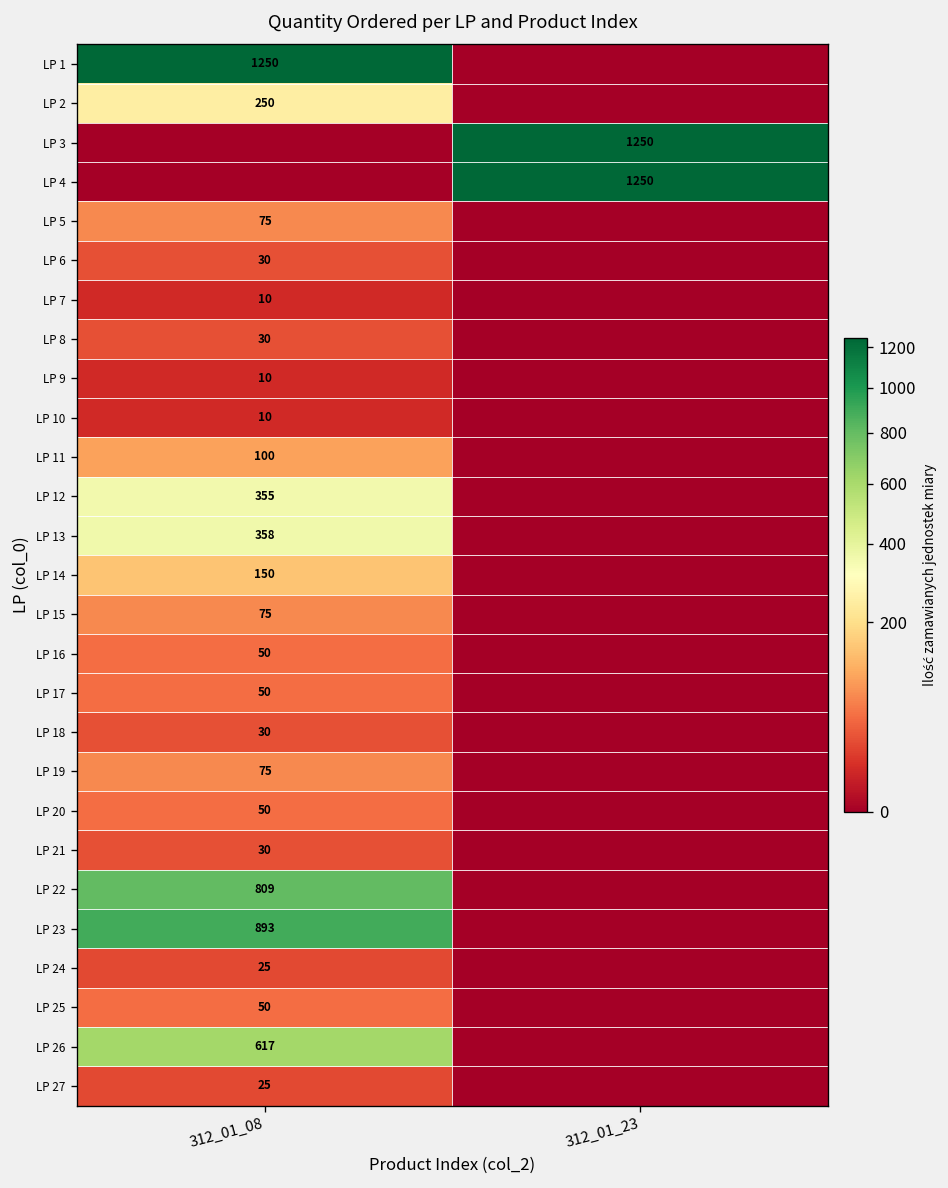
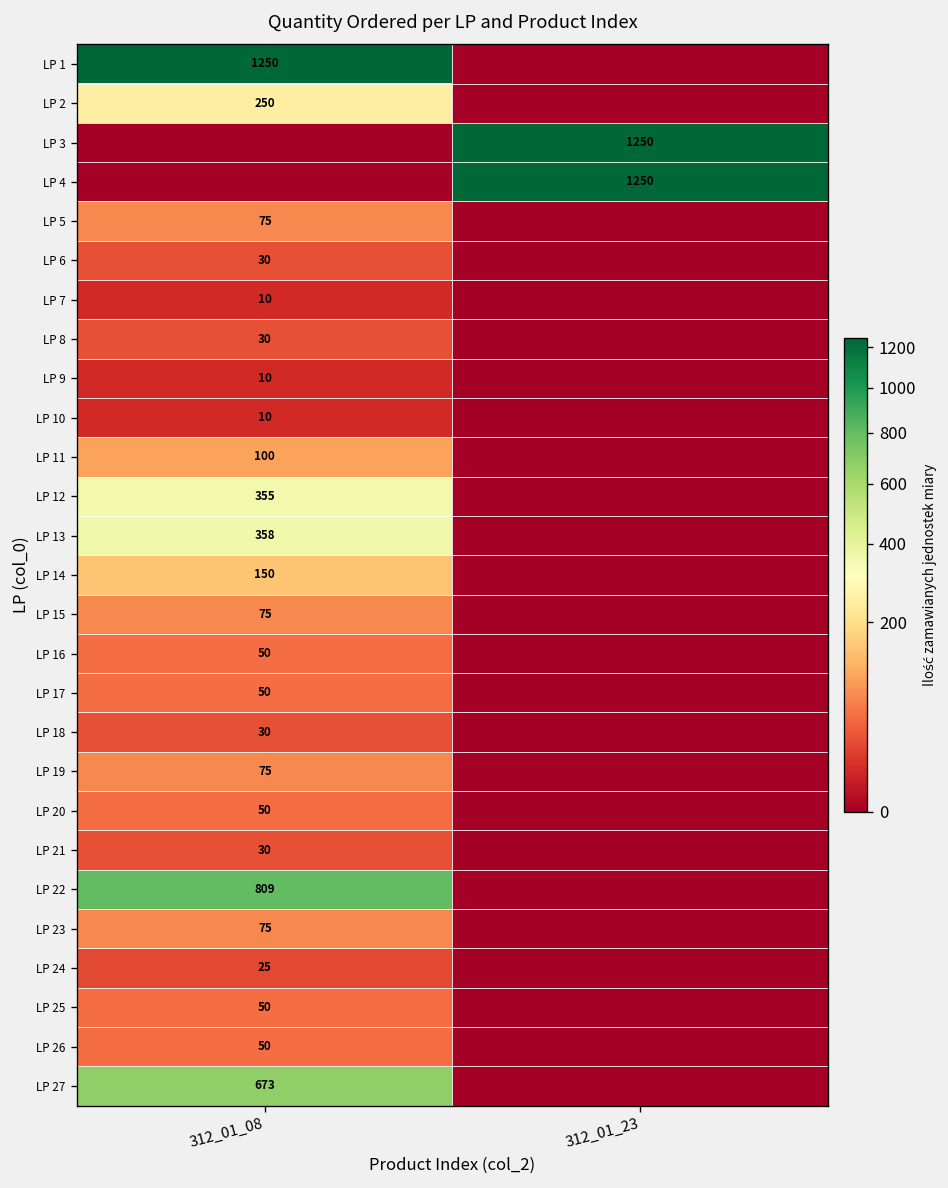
LP 23, 312_01_08: 893 -> 75
LP 26, 312_01_08: 617 -> 50
LP 27, 312_01_08: 25 -> 673
